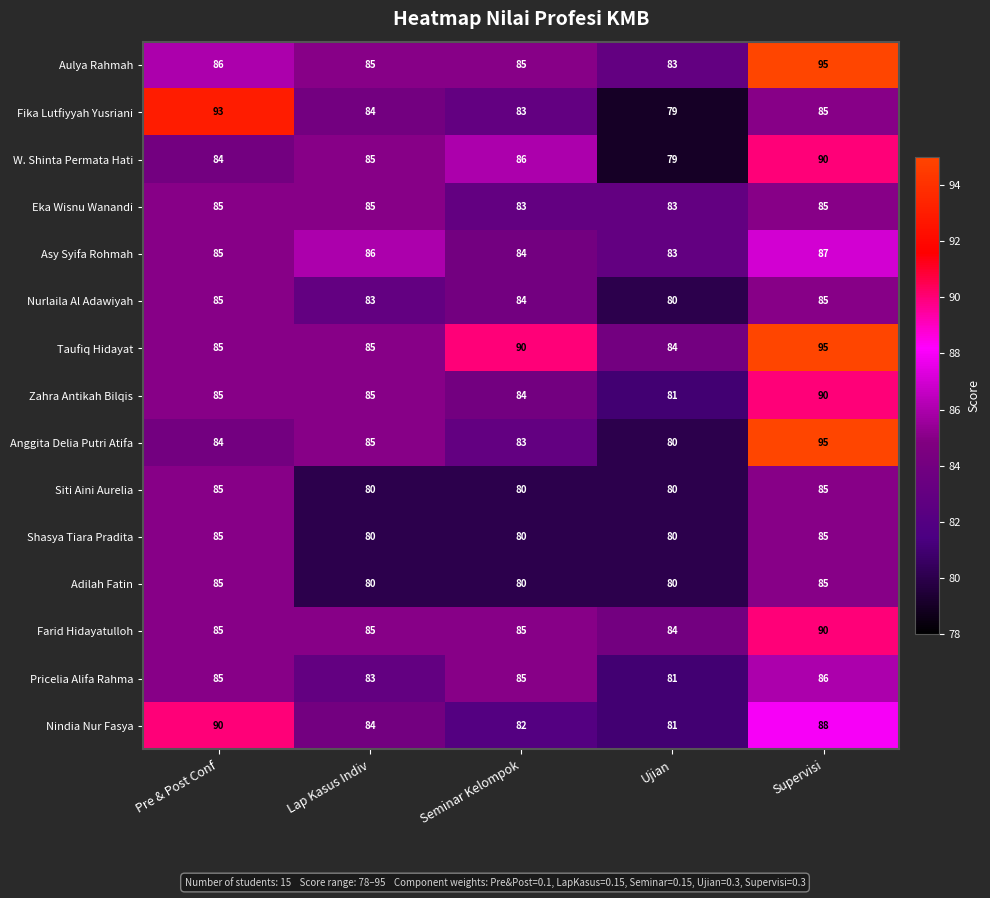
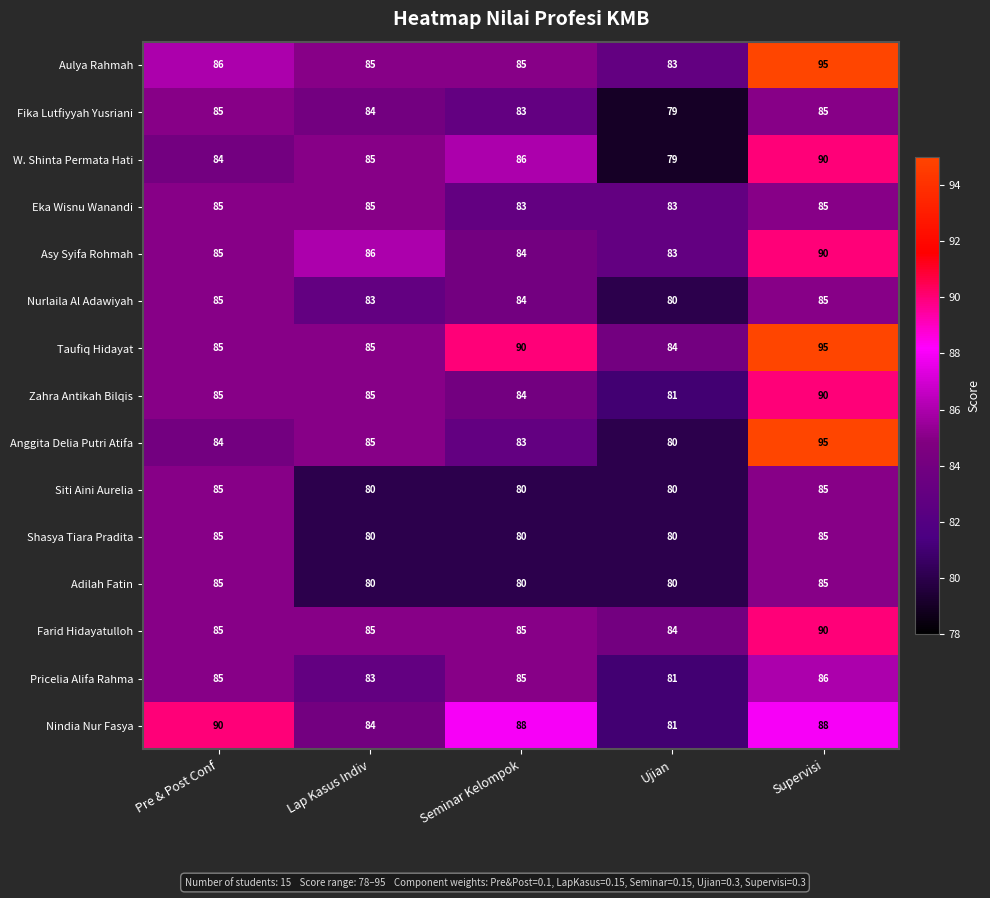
Fika Lutfiyyah Yusriani, Pre & Post Conf: 93 -> 85
Asy Syifa Rohmah, Supervisi: 87 -> 90
Nindia Nur Fasya, Seminar Kelompok: 82 -> 88
